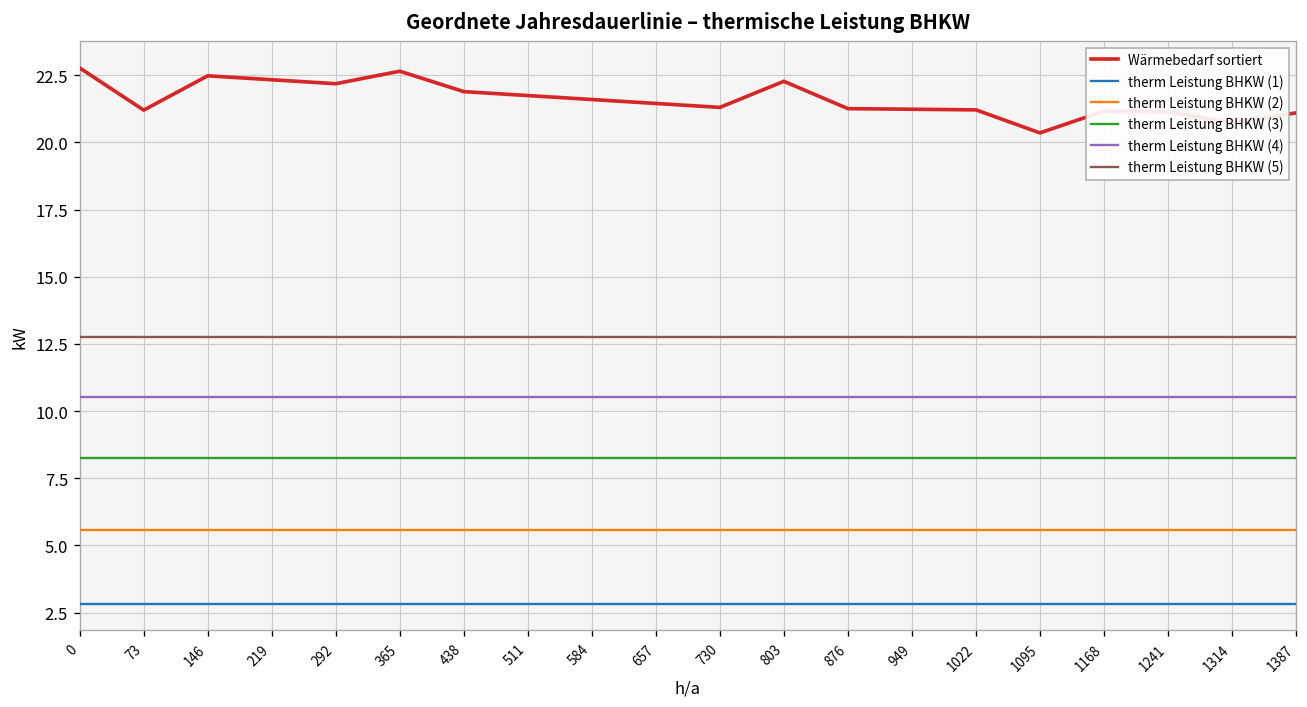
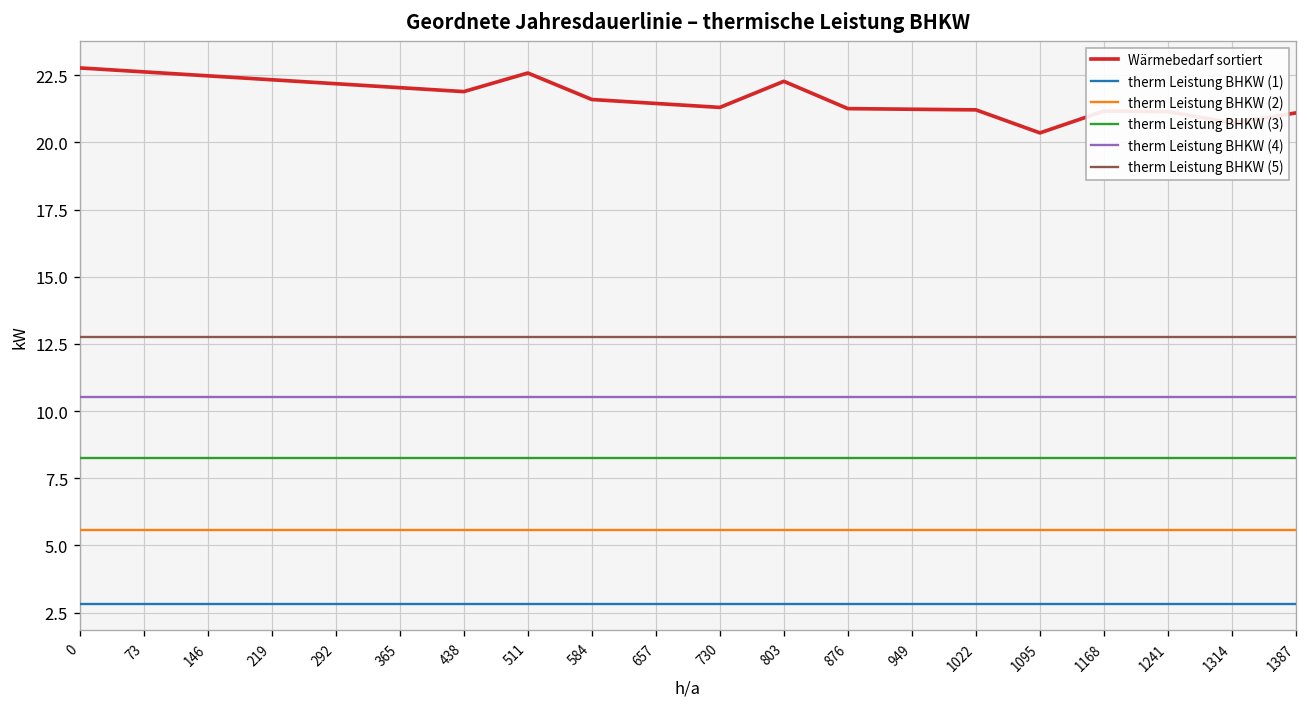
Wärmebedarf sortiert, 73: 21.2 -> 22.6
Wärmebedarf sortiert, 365: 22.6 -> 22.0
Wärmebedarf sortiert, 511: 21.7 -> 22.6
